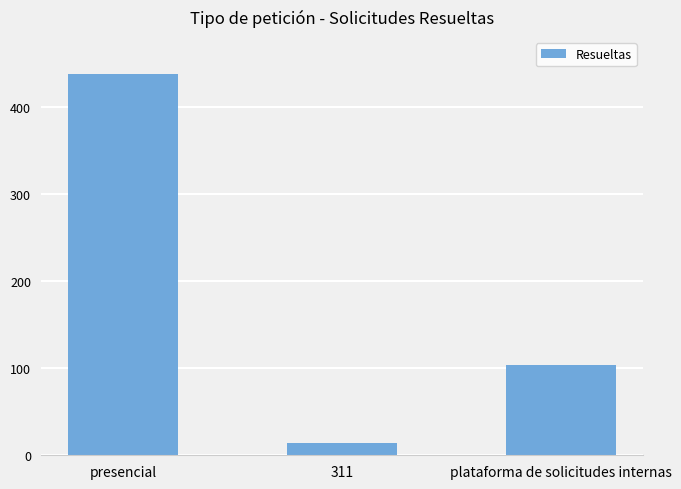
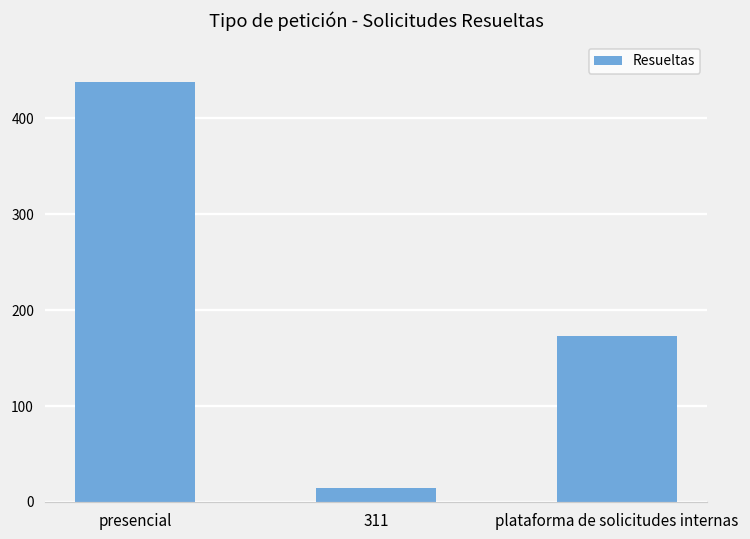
plataforma de solicitudes internas: 100 -> 170
